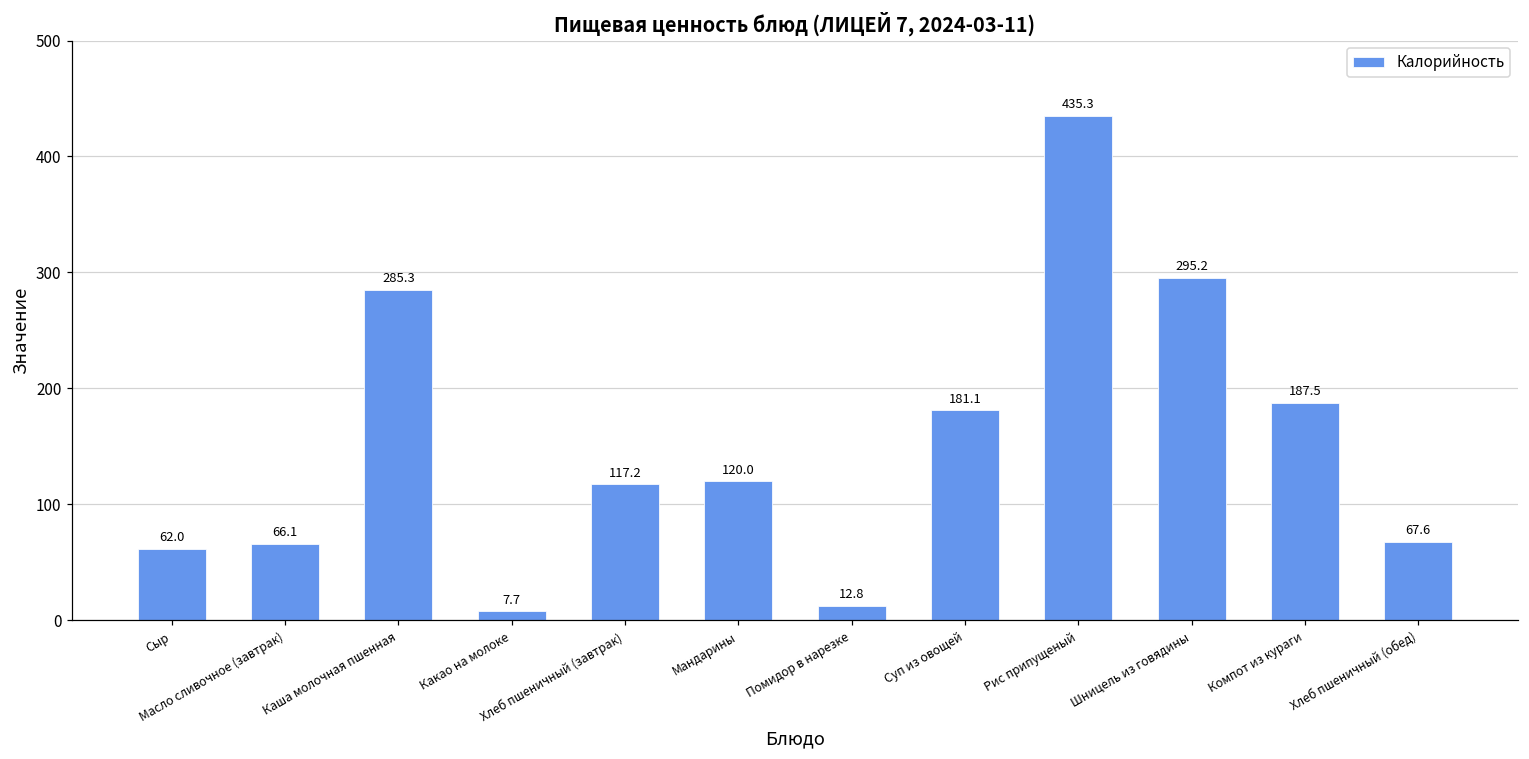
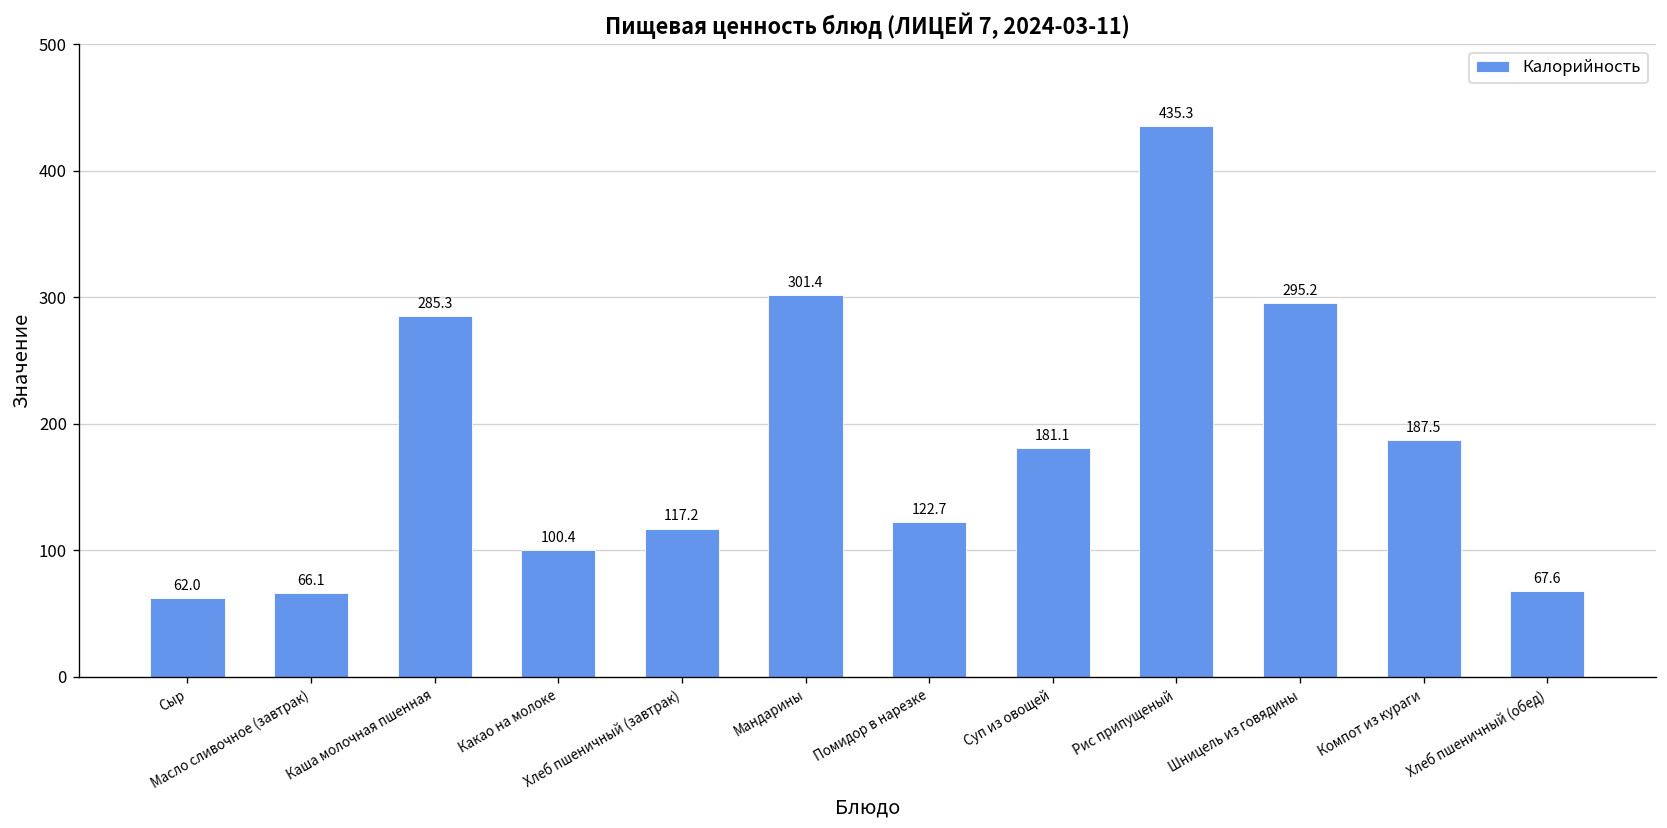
Какао на молоке: 7.7 -> 100.4
Мандарины: 120.0 -> 301.4
Помидор в нарезке: 12.8 -> 122.7
